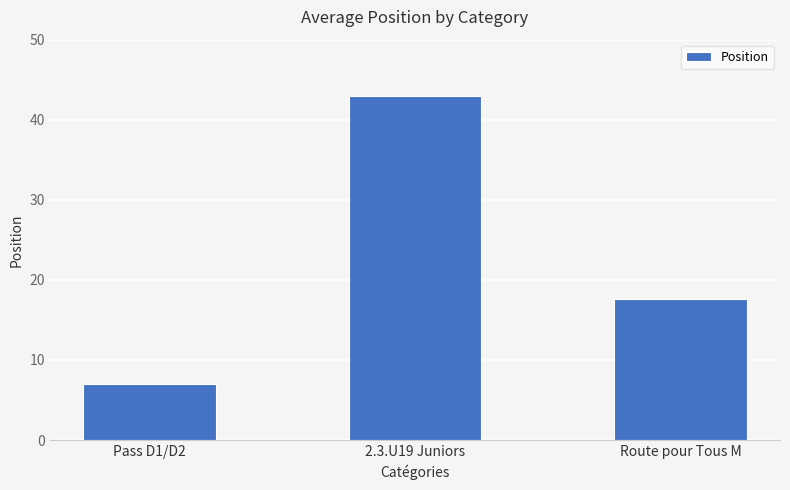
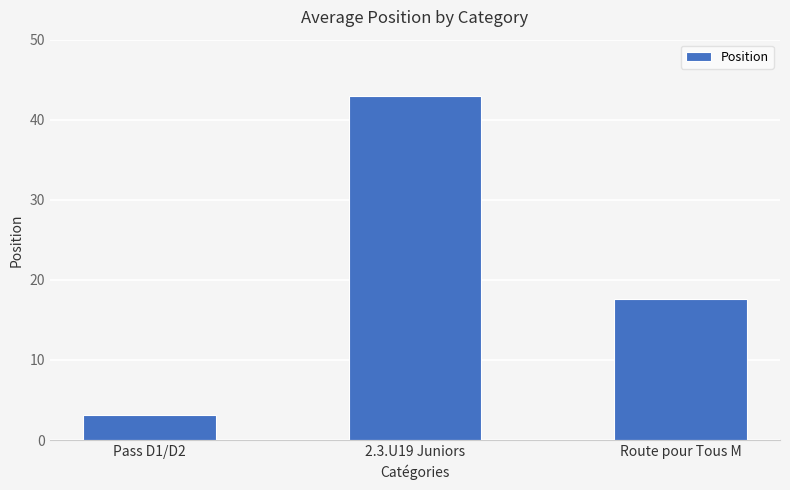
Pass D1/D2: 7 -> 3
